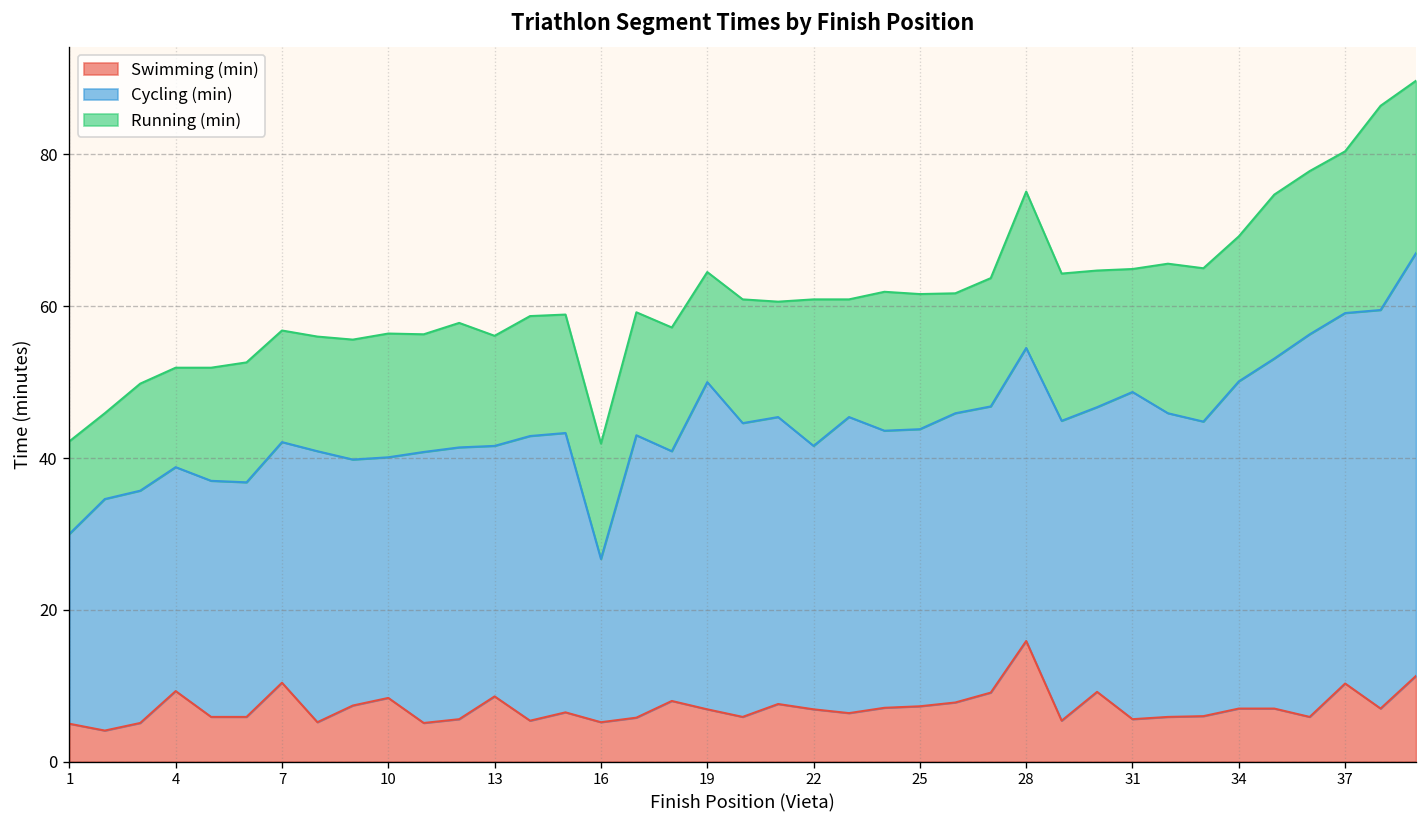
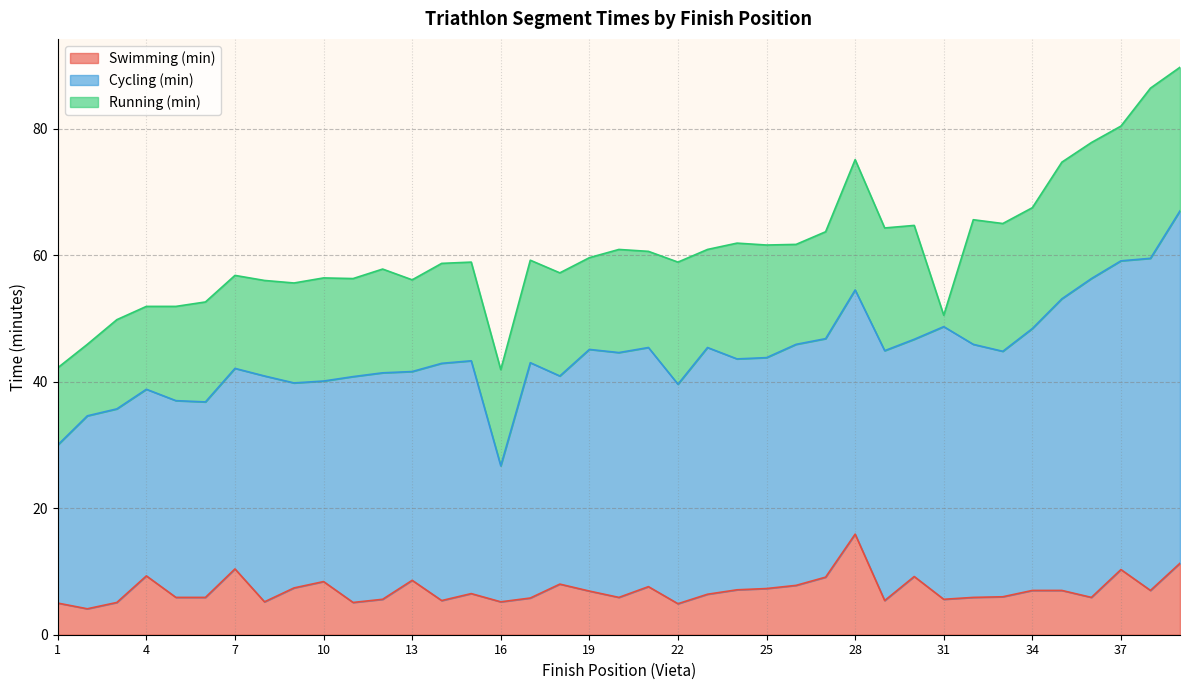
Cycling (min), 19: 43 -> 38
Swimming (min), 22: 7 -> 5
Running (min), 31: 16 -> 2
Cycling (min), 34: 43 -> 41
